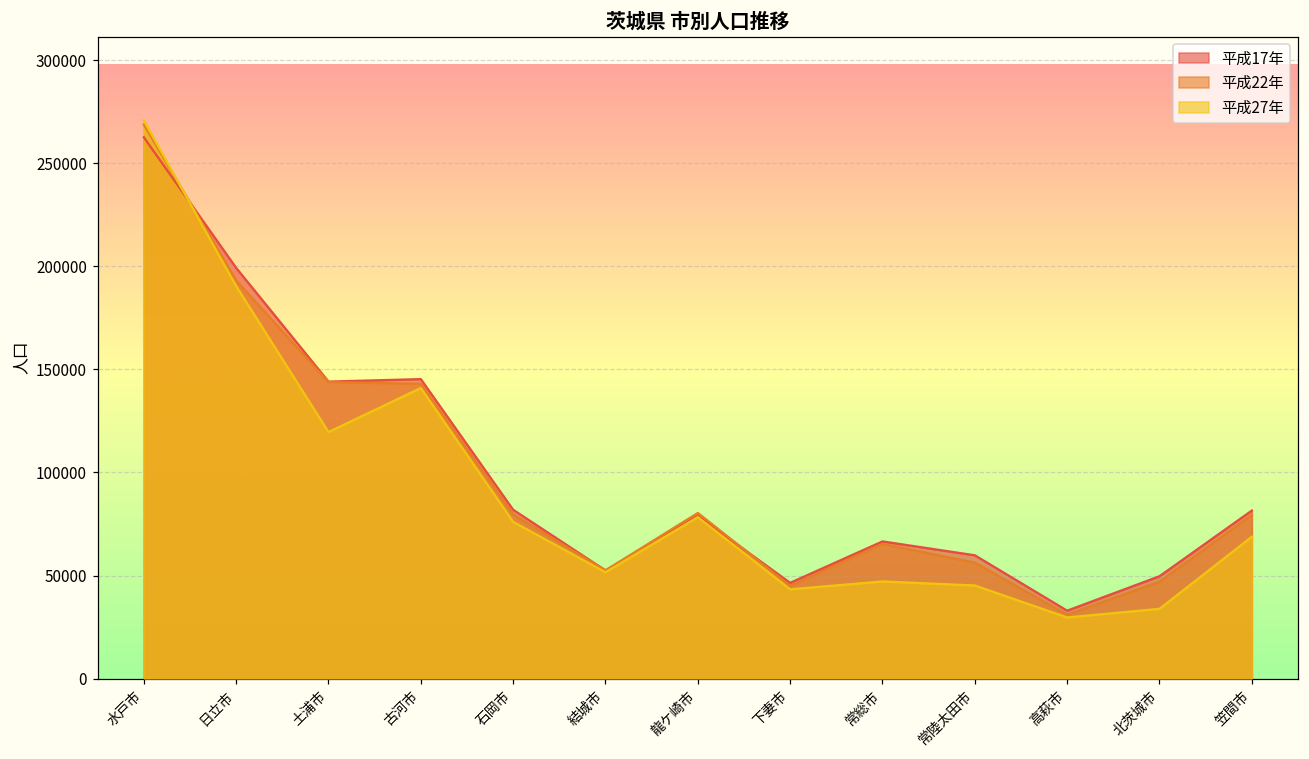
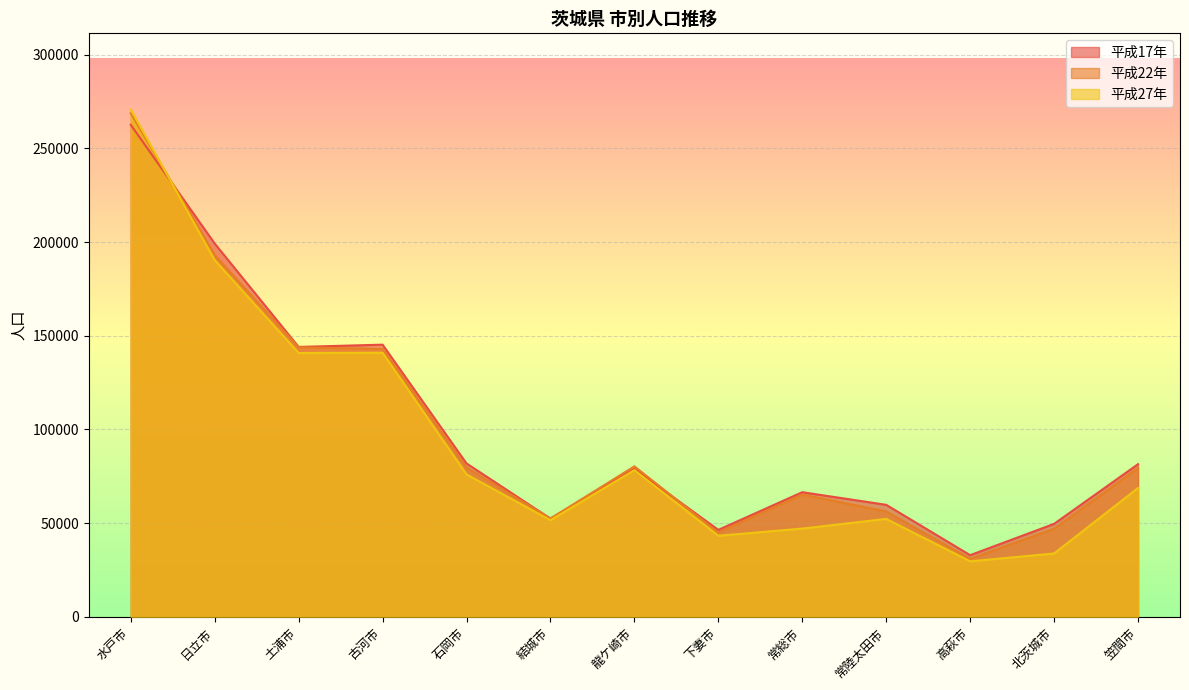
平成27年, 土浦市: 120000 -> 141000
平成27年, 常陸太田市: 45000 -> 52000
